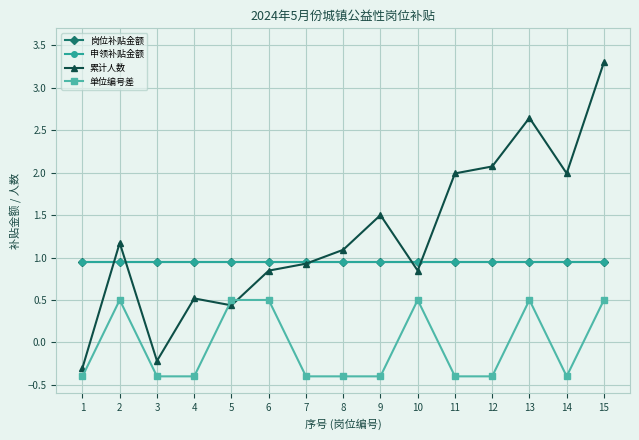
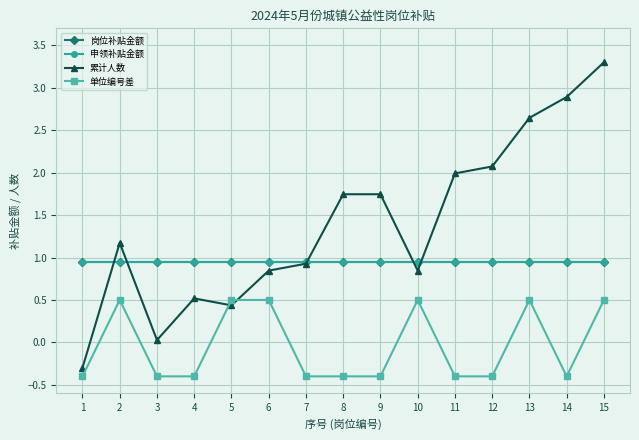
累计人数, 3: -0.2 -> 0.0
累计人数, 8: 1.1 -> 1.7
累计人数, 9: 1.5 -> 1.7
累计人数, 14: 2.0 -> 2.9
